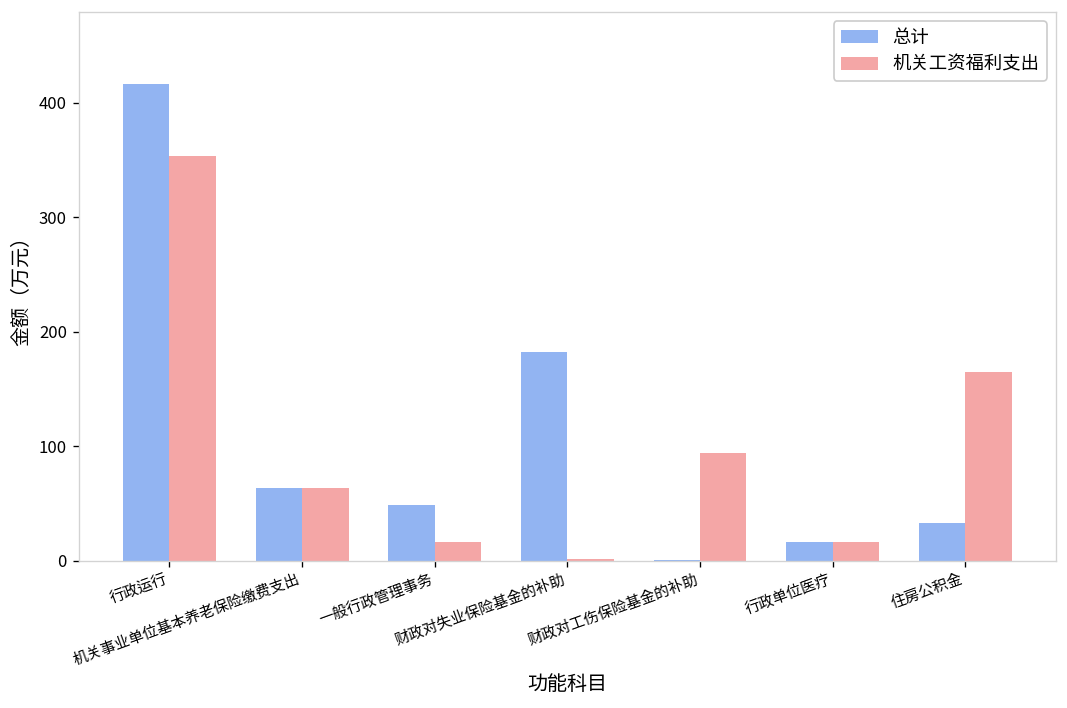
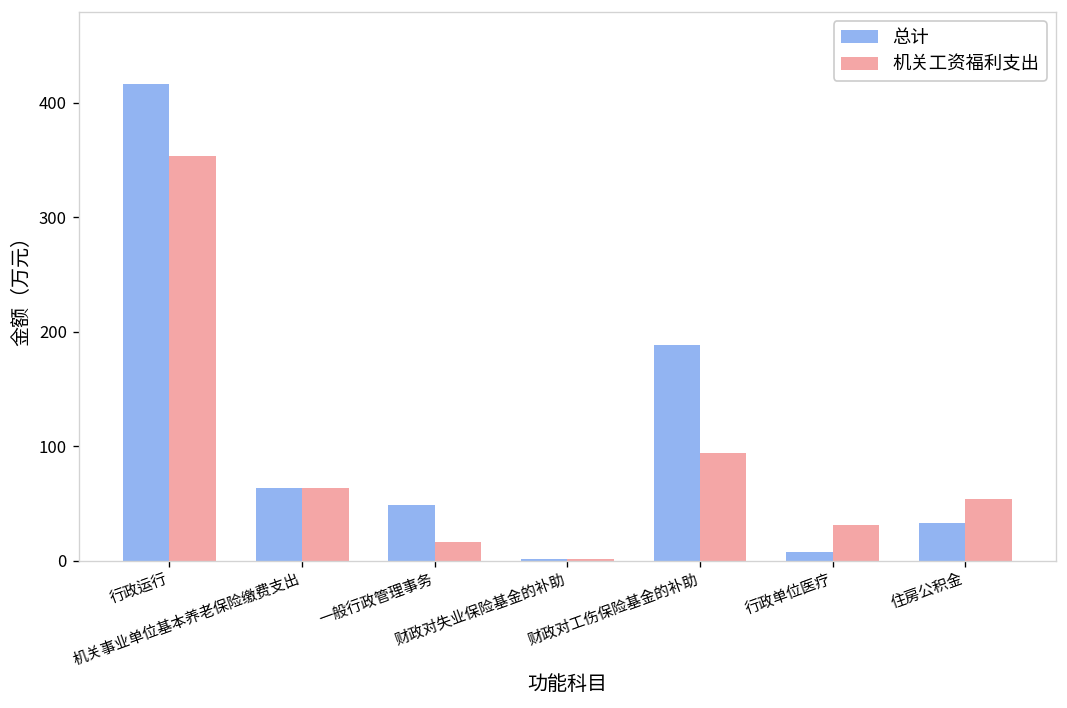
总计, 财政对失业保险基金的补助: 180 -> 0
总计, 财政对工伤保险基金的补助: 0 -> 190
总计, 行政单位医疗: 20 -> 10
机关工资福利支出, 行政单位医疗: 20 -> 30
机关工资福利支出, 住房公积金: 160 -> 50
